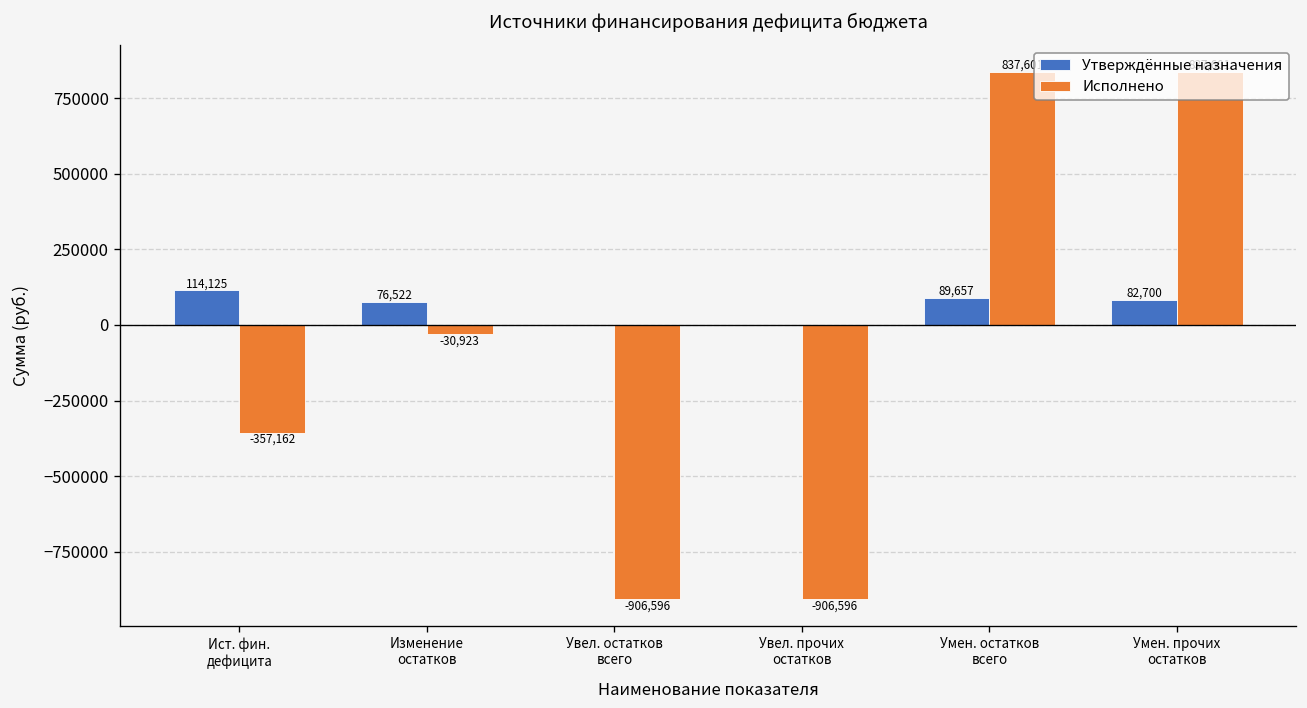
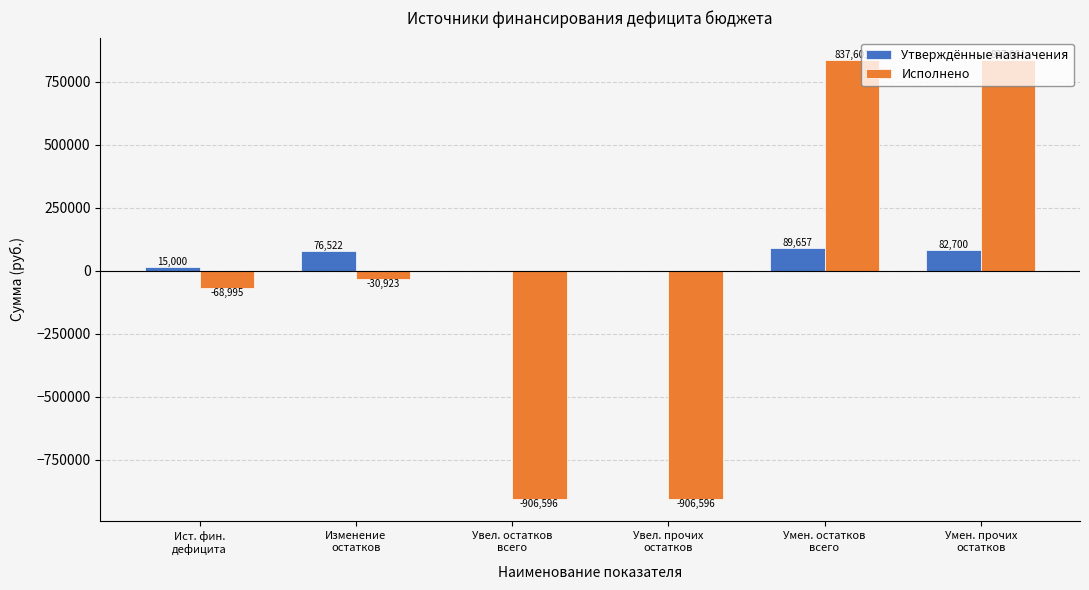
Утверждённые назначения, Ист. фин. дефицита: 114,125 -> 15,000
Исполнено, Ист. фин. дефицита: -357,162 -> -68,995
